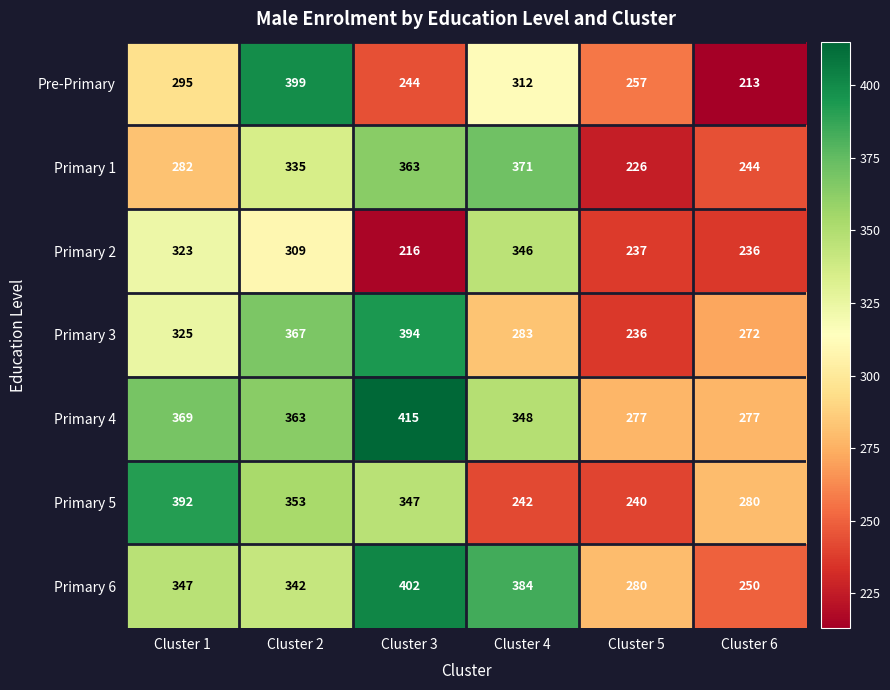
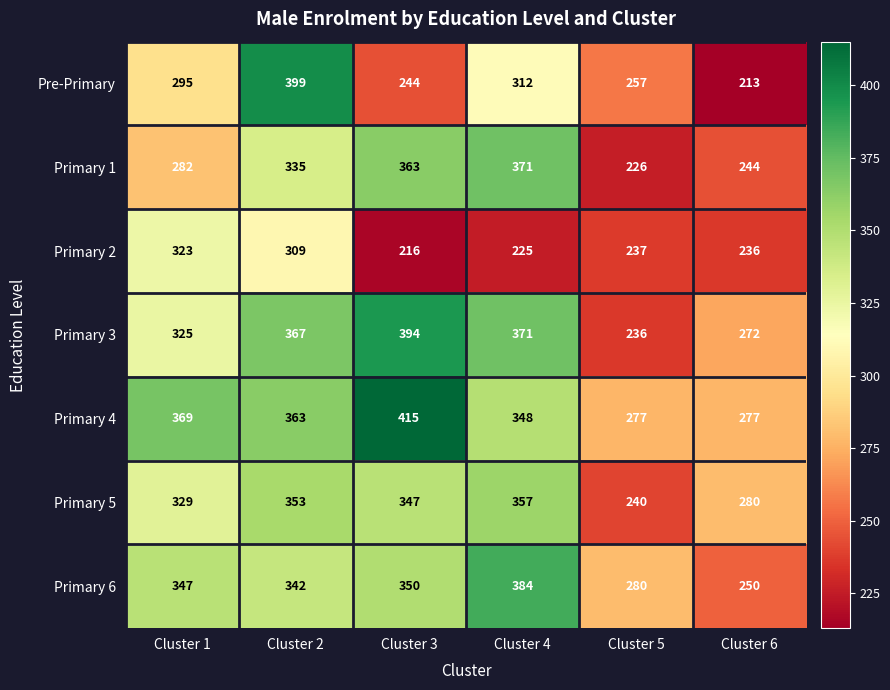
Primary 2, Cluster 4: 346 -> 225
Primary 3, Cluster 4: 283 -> 371
Primary 5, Cluster 1: 392 -> 329
Primary 5, Cluster 4: 242 -> 357
Primary 6, Cluster 3: 402 -> 350
